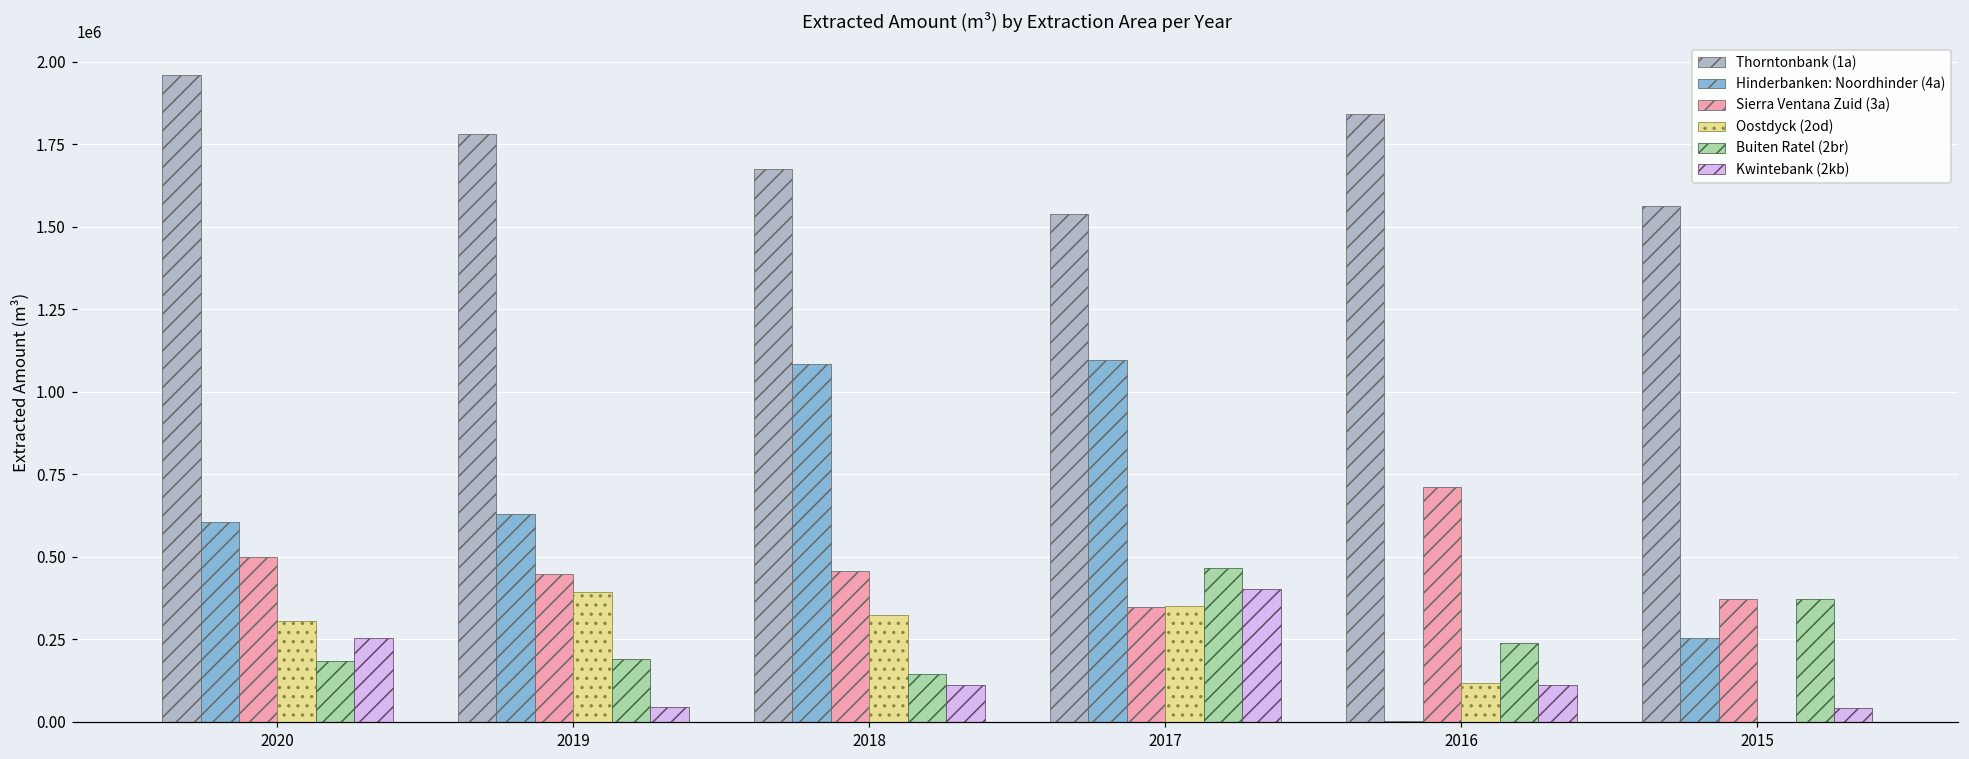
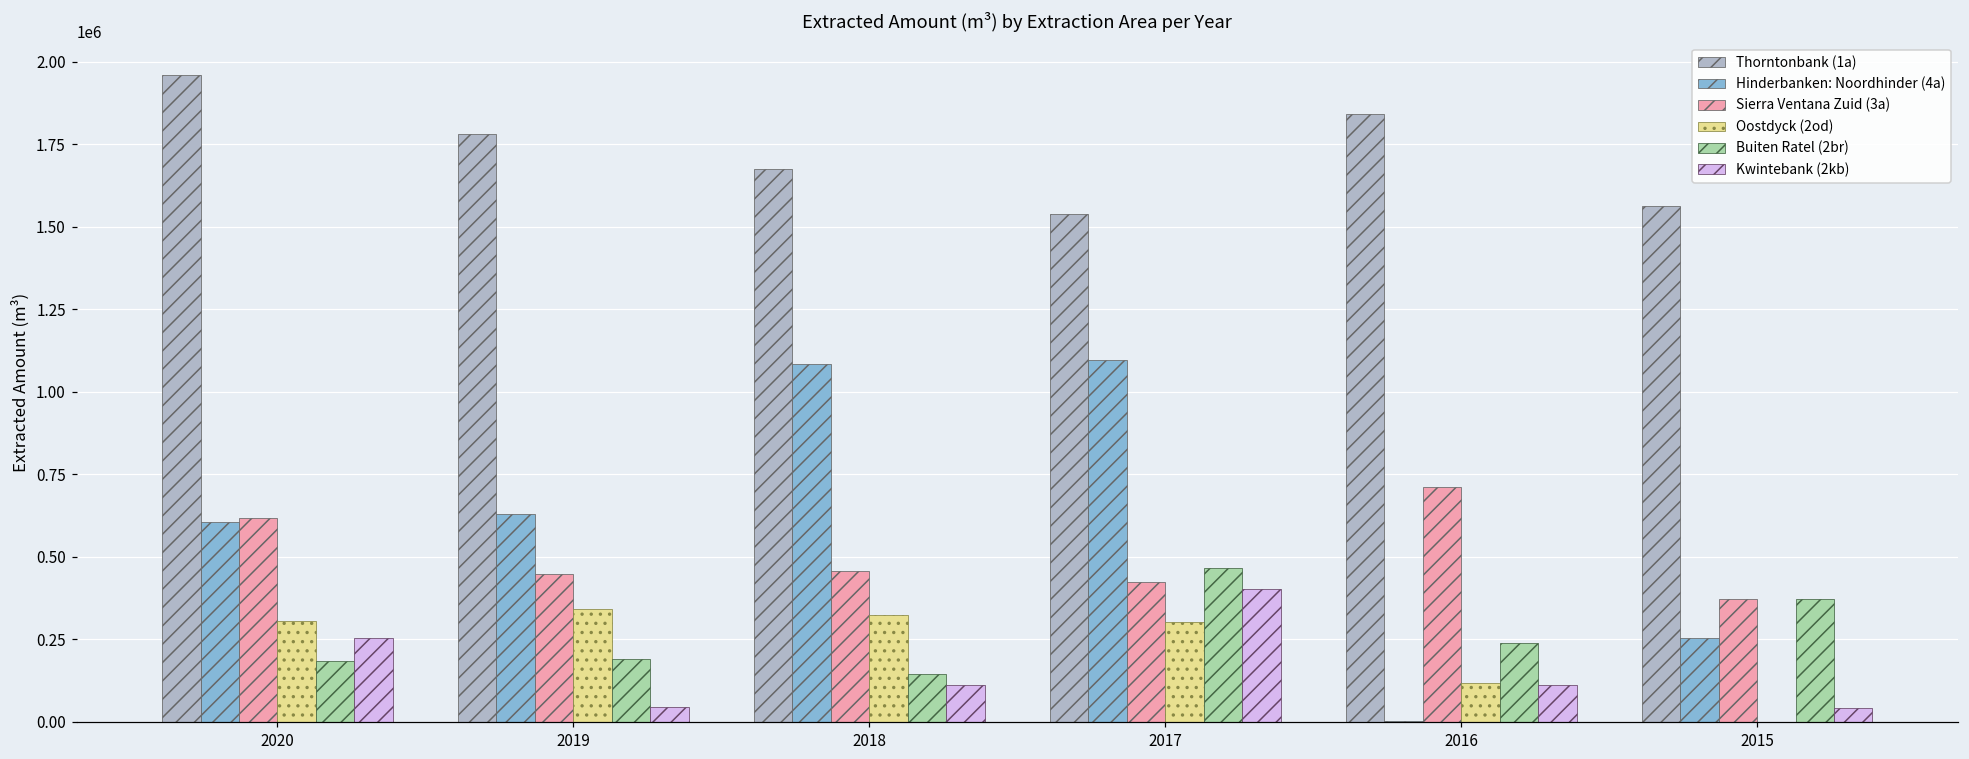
Sierra Ventana Zuid (3a), 2020: 500000 -> 620000
Oostdyck (2od), 2019: 390000 -> 340000
Sierra Ventana Zuid (3a), 2017: 350000 -> 420000
Oostdyck (2od), 2017: 350000 -> 300000
